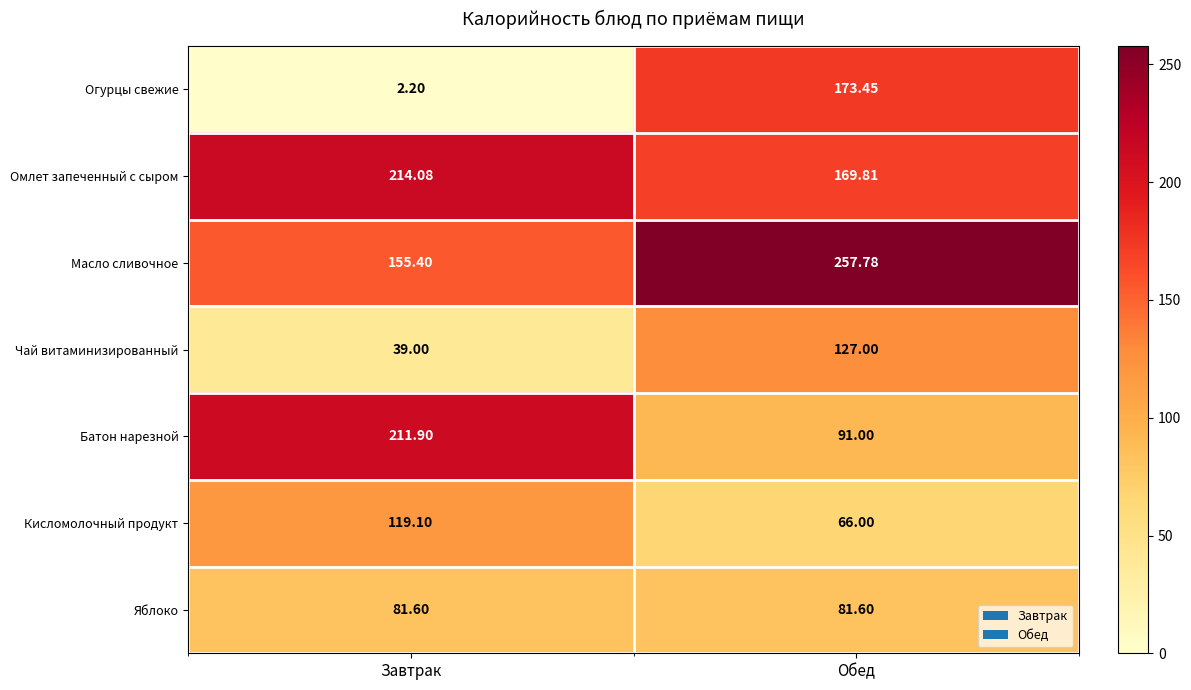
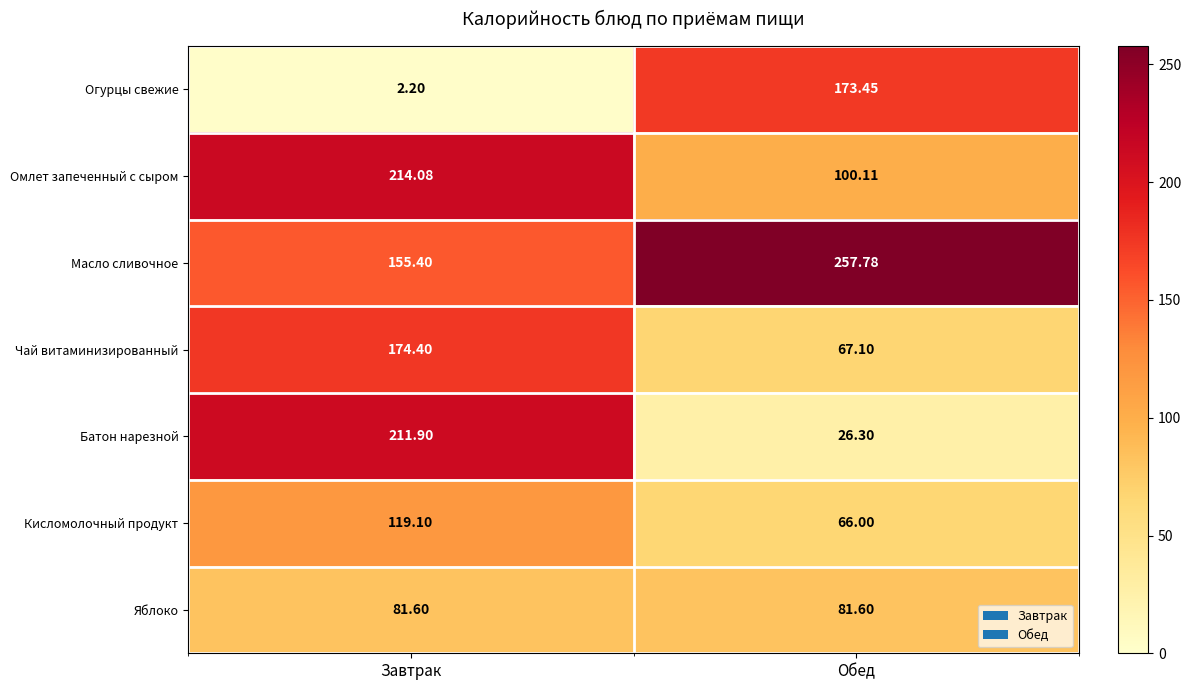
Омлет запеченный с сыром, Обед: 169.81 -> 100.11
Чай витаминизированный, Завтрак: 39.00 -> 174.40
Чай витаминизированный, Обед: 127.00 -> 67.10
Батон нарезной, Обед: 91.00 -> 26.30
